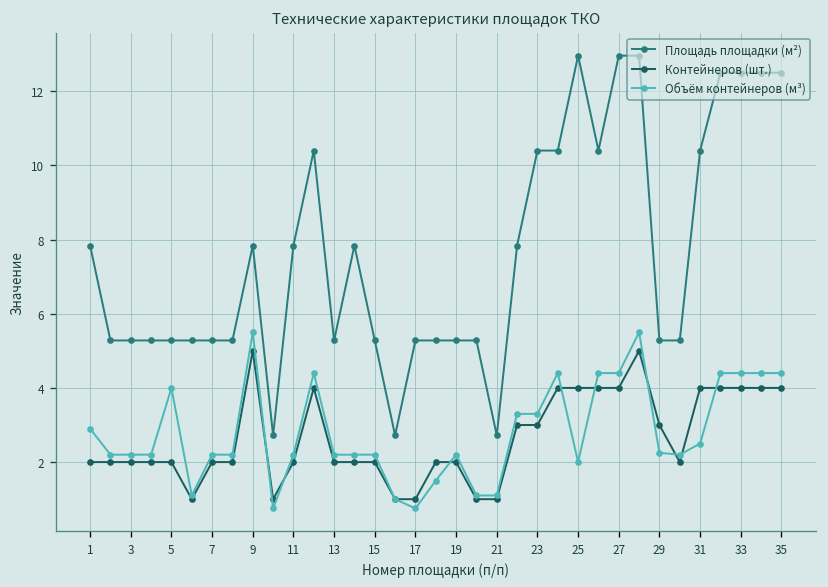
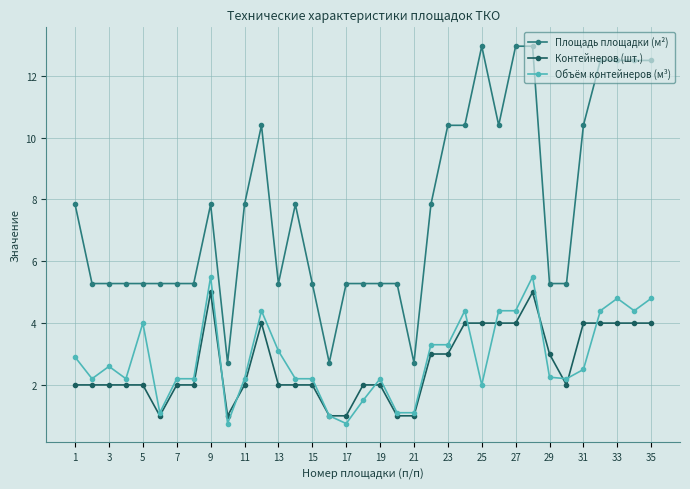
Объём контейнеров (м³), 3: 2.2 -> 2.6
Объём контейнеров (м³), 13: 2.2 -> 3.1
Объём контейнеров (м³), 33: 4.4 -> 4.8
Объём контейнеров (м³), 35: 4.4 -> 4.8
